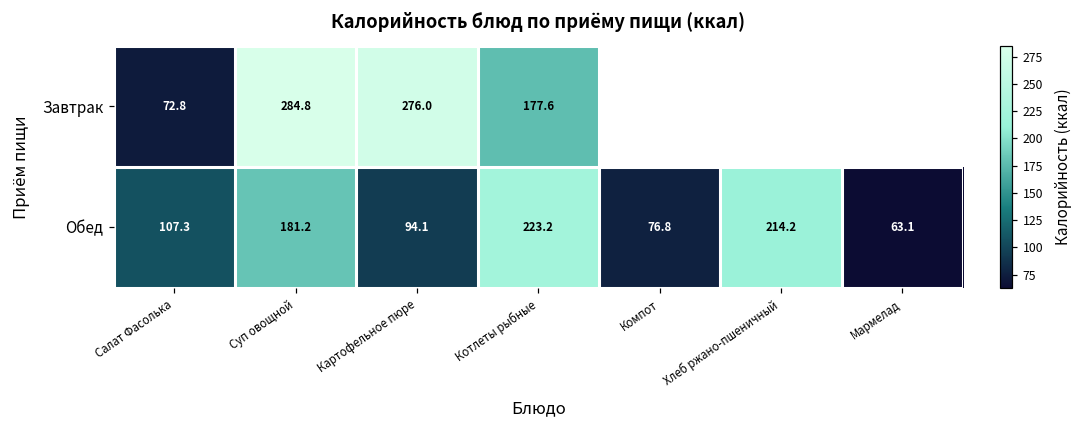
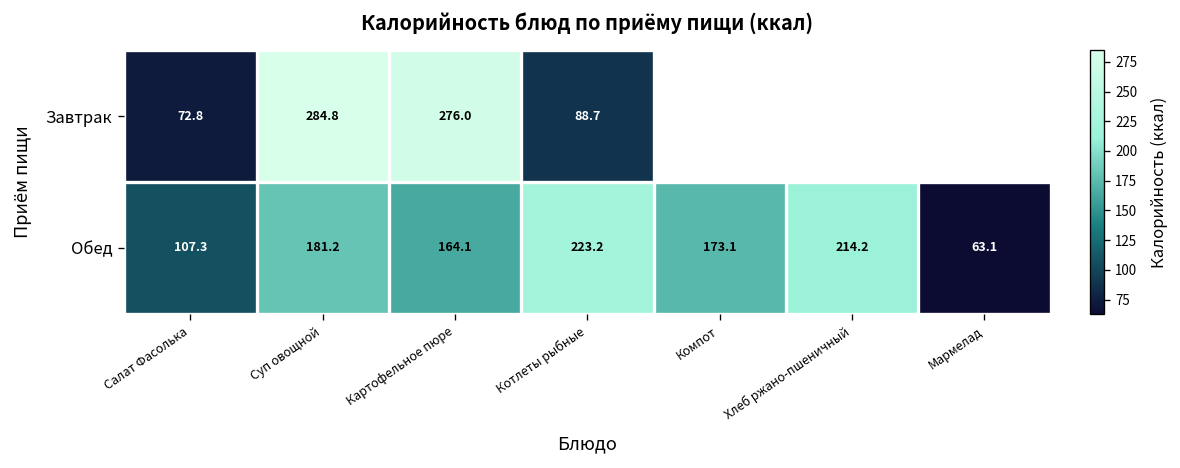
Завтрак, Котлеты рыбные: 177.6 -> 88.7
Обед, Картофельное пюре: 94.1 -> 164.1
Обед, Компот: 76.8 -> 173.1
